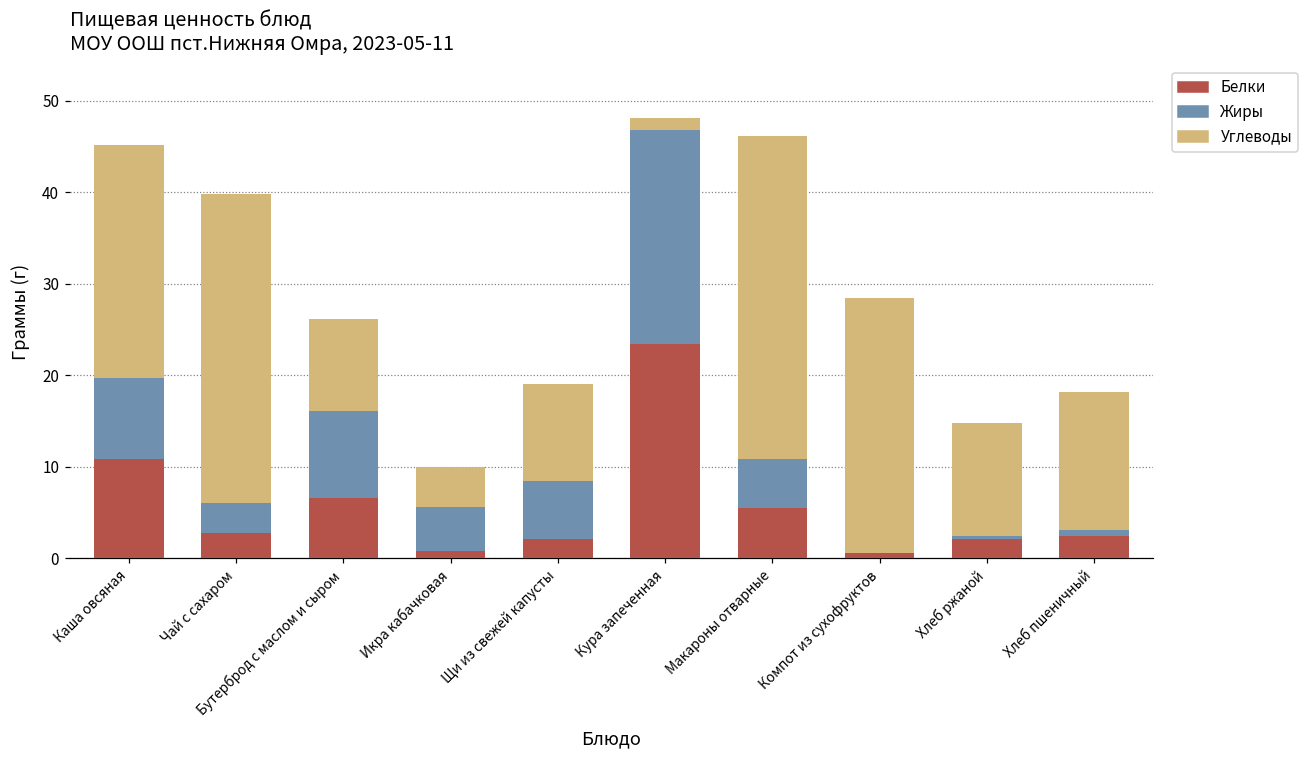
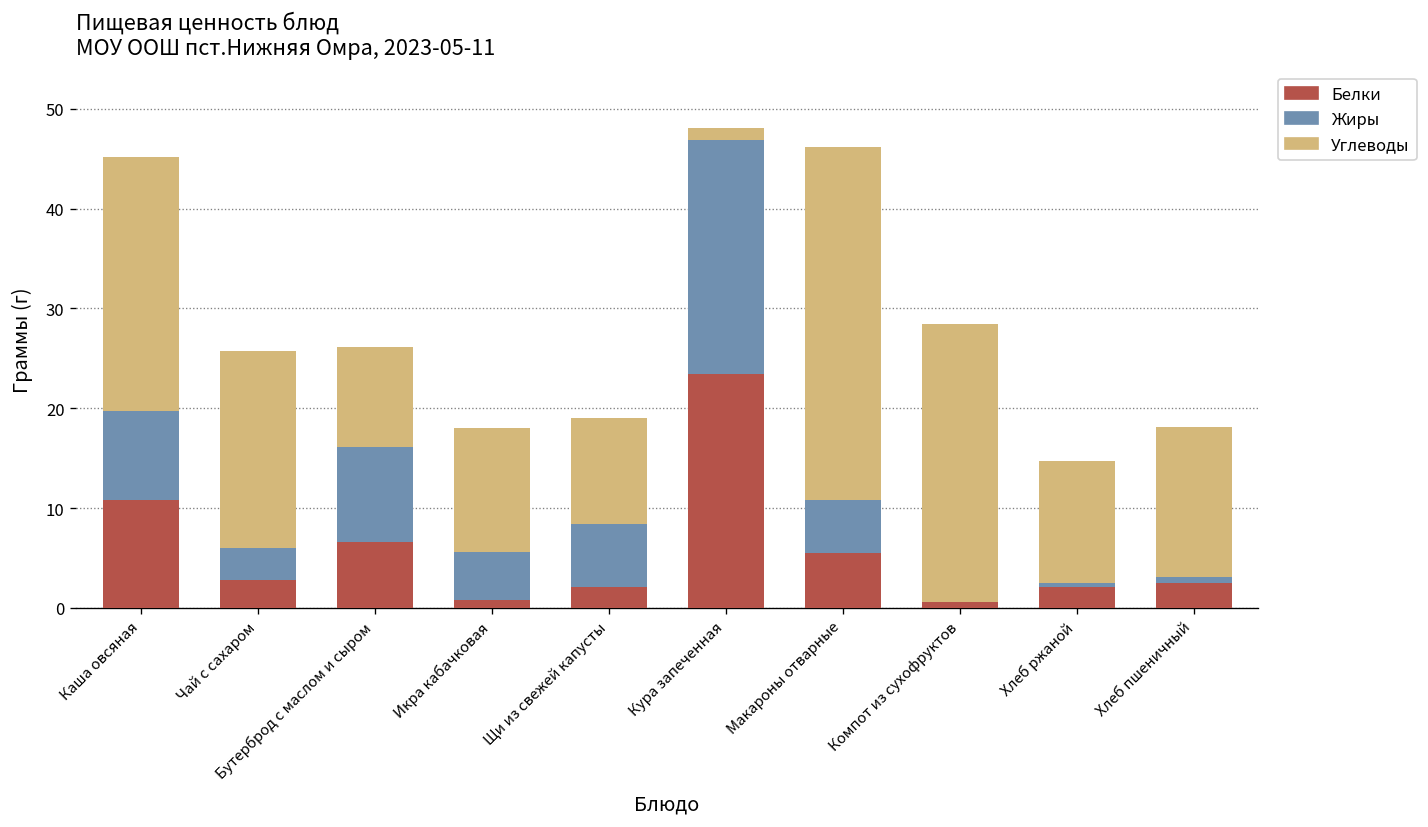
Углеводы, Чай с сахаром: 34 -> 20
Углеводы, Икра кабачковая: 4 -> 12
